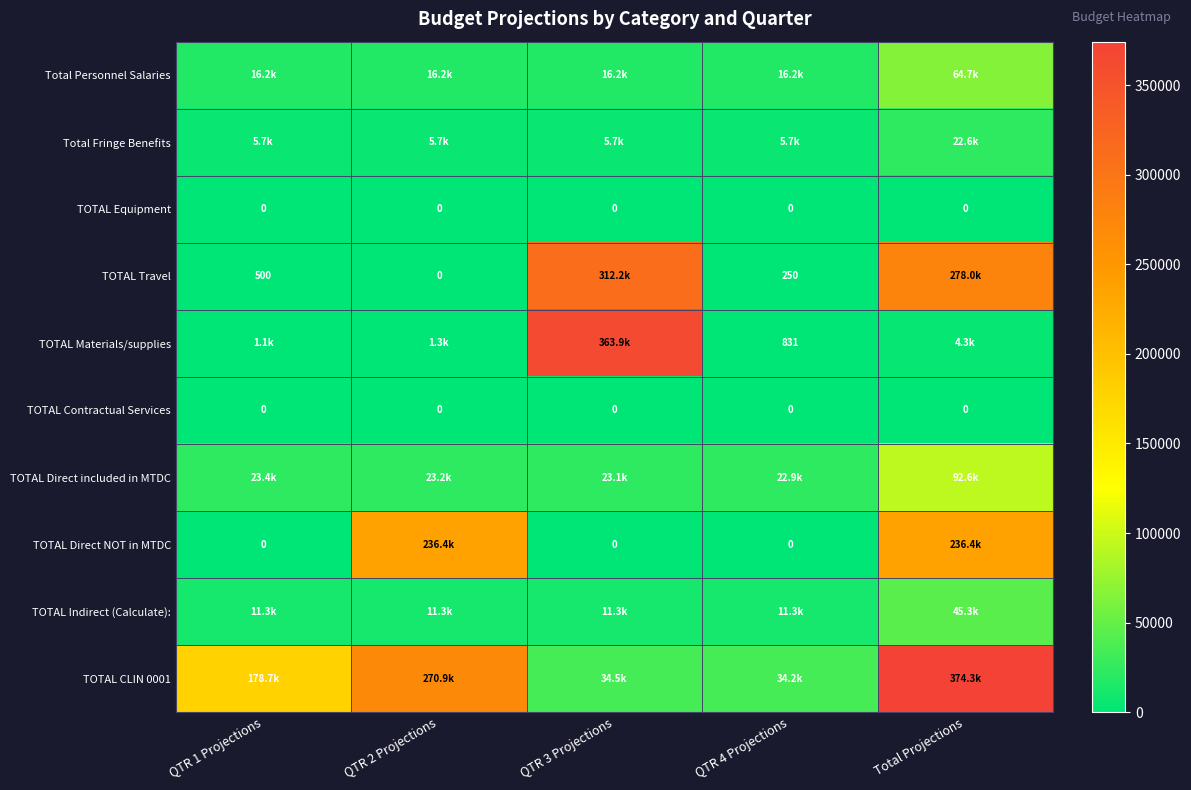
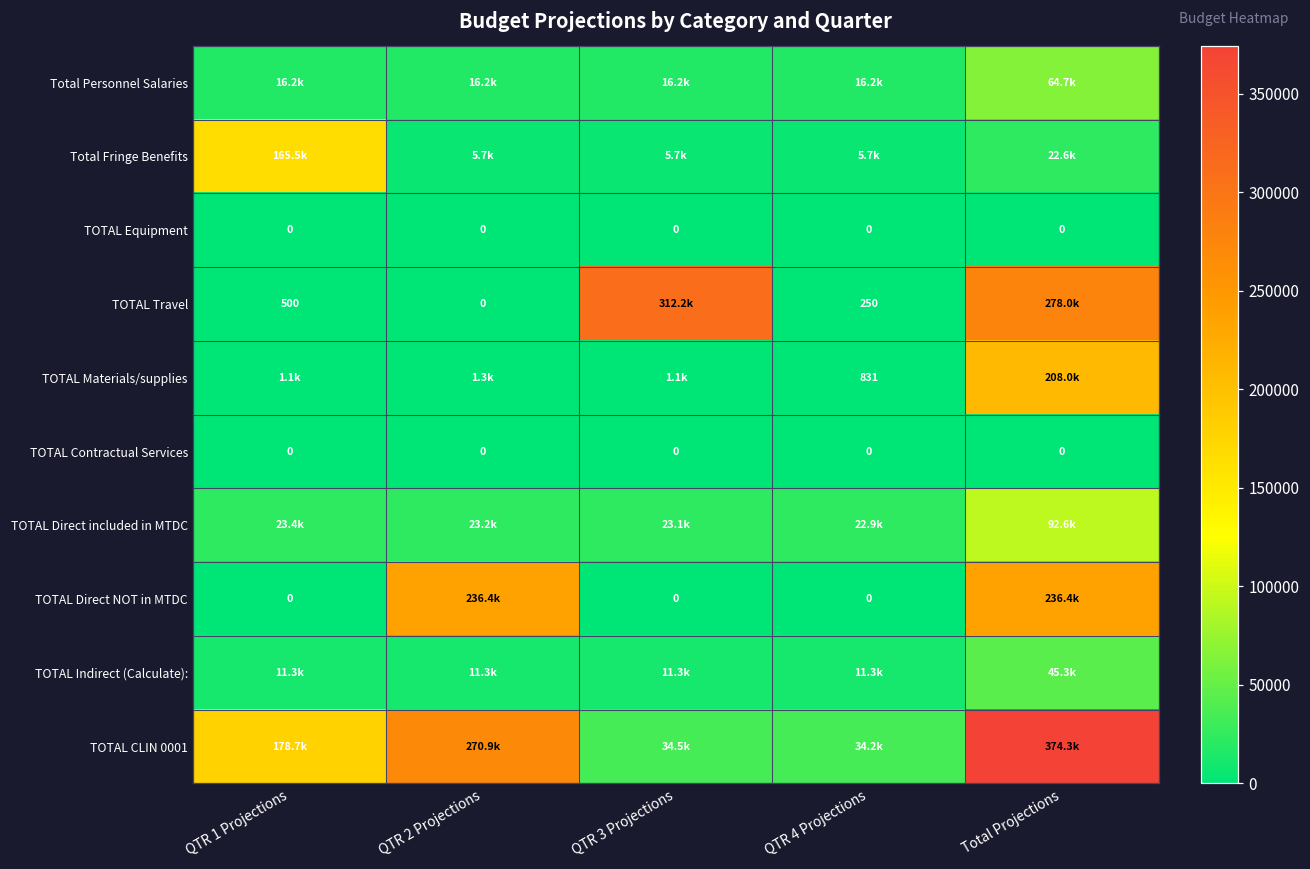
Total Fringe Benefits, QTR 1 Projections: 5.7k -> 165.5k
TOTAL Materials/supplies, QTR 3 Projections: 363.9k -> 1.1k
TOTAL Materials/supplies, Total Projections: 4.3k -> 208.0k
